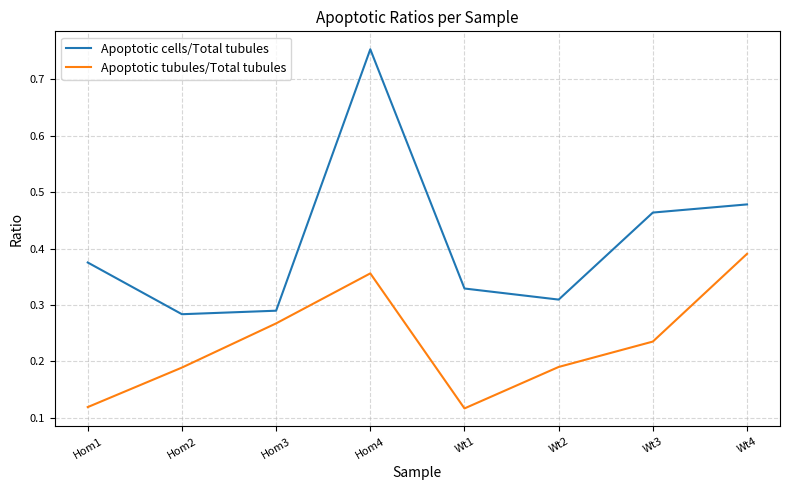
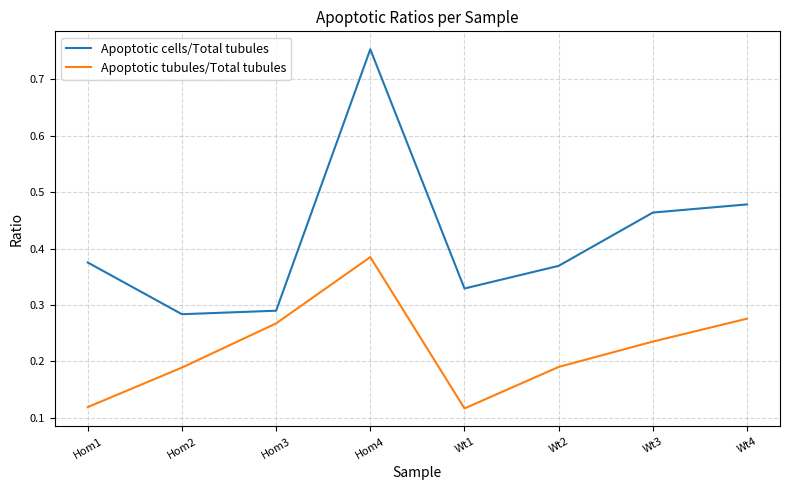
Apoptotic tubules/Total tubules, Hom4: 0.36 -> 0.39
Apoptotic cells/Total tubules, Wt2: 0.31 -> 0.37
Apoptotic tubules/Total tubules, Wt4: 0.39 -> 0.28
